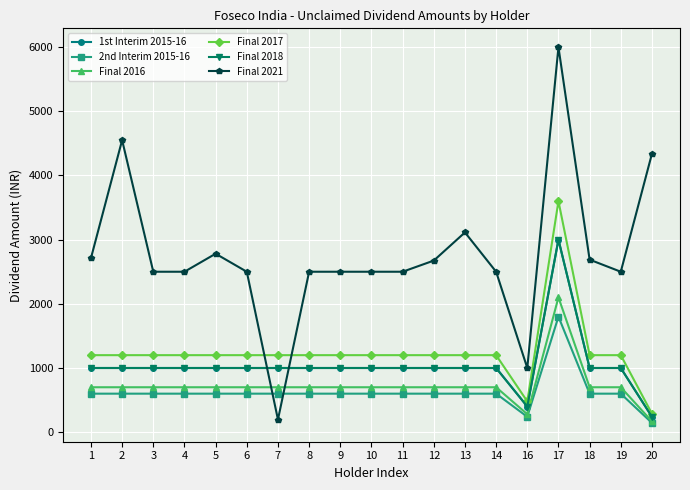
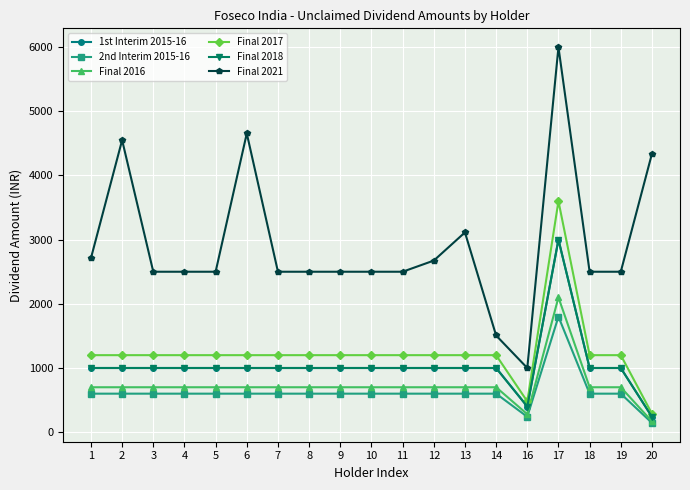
Final 2021, 5: 2800 -> 2500
Final 2021, 6: 2500 -> 4700
Final 2021, 7: 200 -> 2500
Final 2021, 14: 2500 -> 1500
Final 2021, 18: 2700 -> 2500
